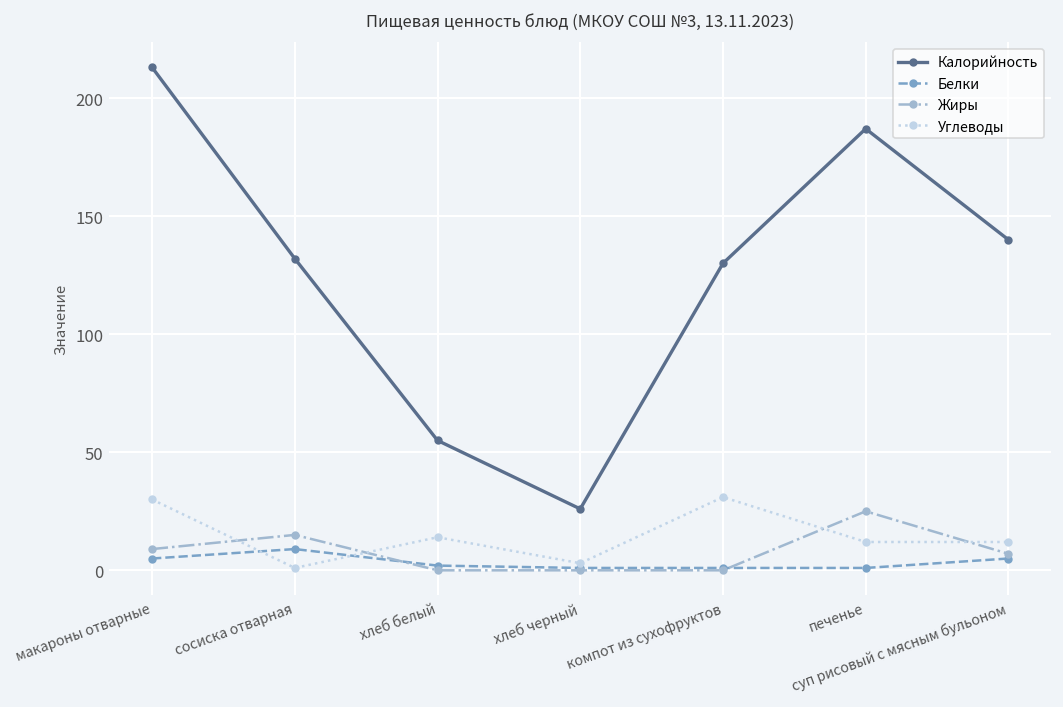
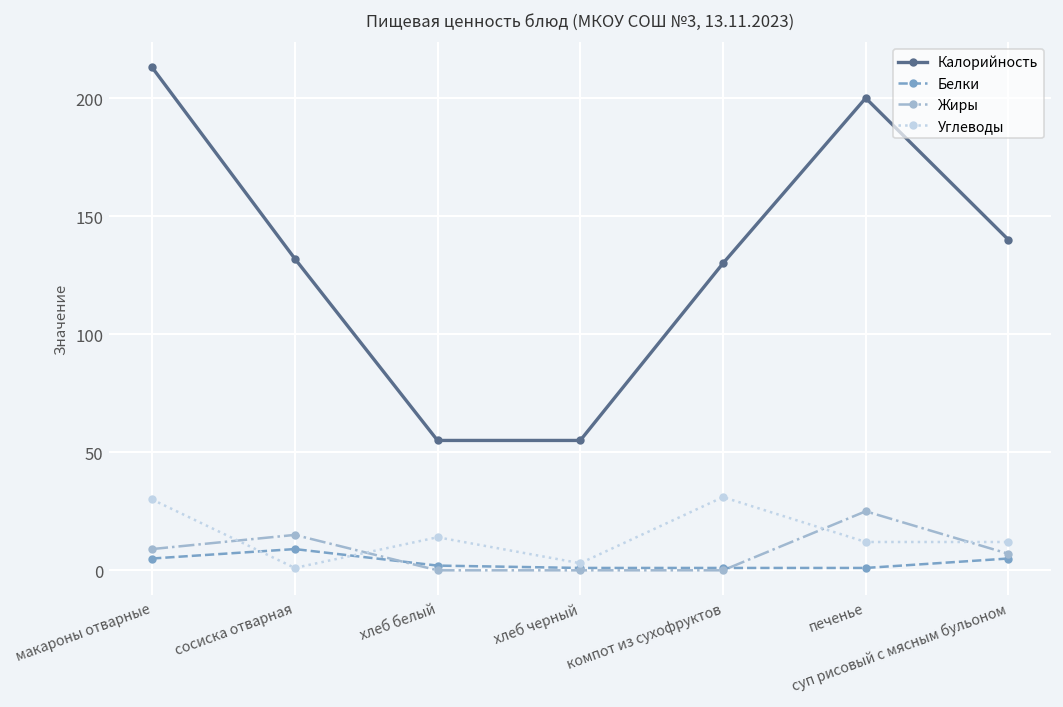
Калорийность, хлеб черный: 26 -> 55
Калорийность, печенье: 187 -> 200
